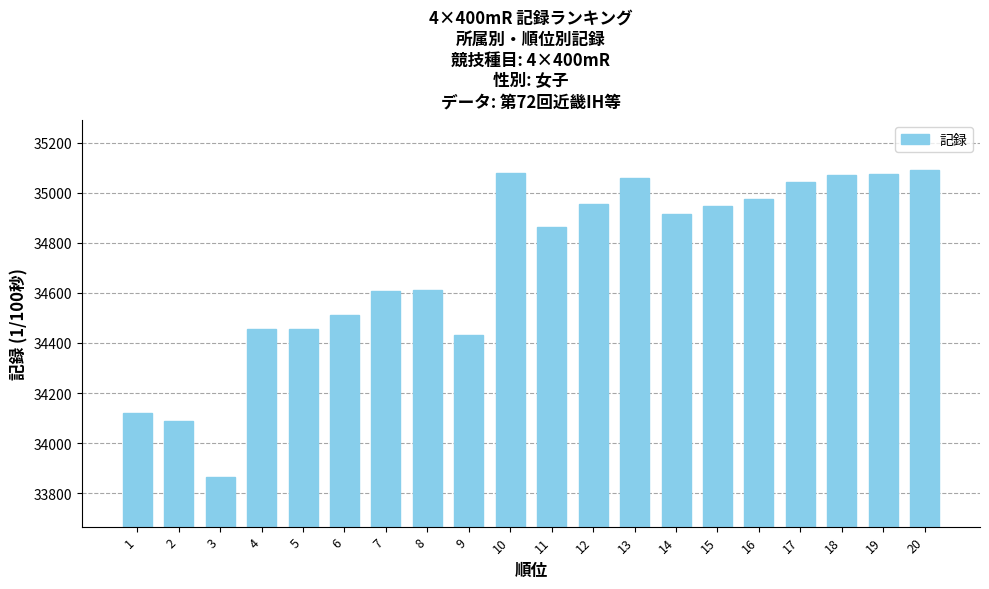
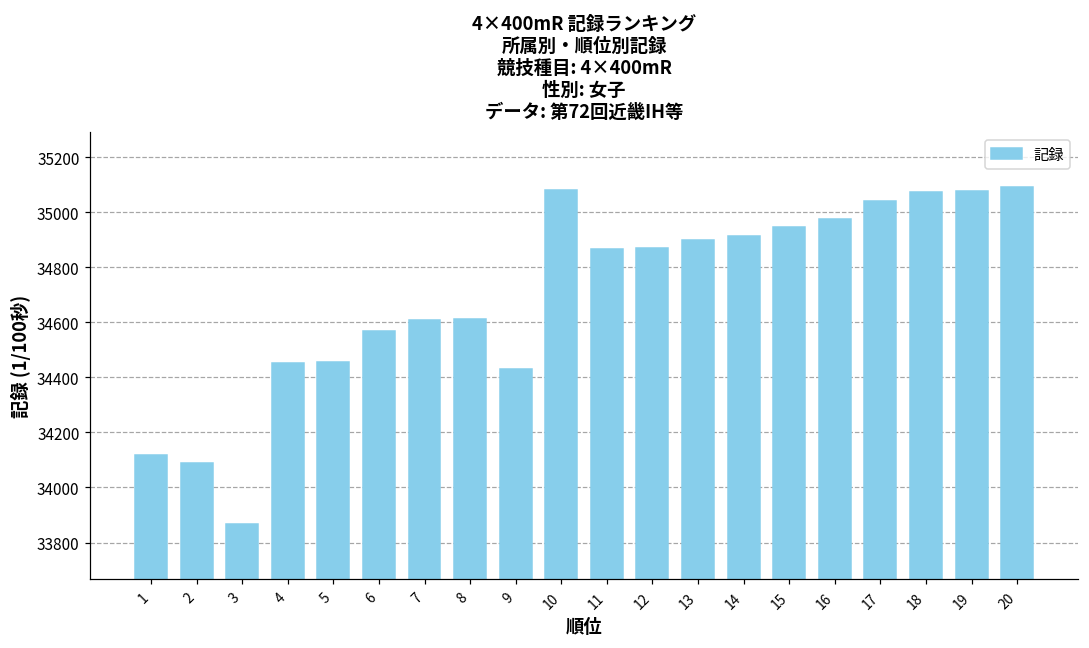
6: 34510 -> 34570
12: 34960 -> 34870
13: 35060 -> 34900
